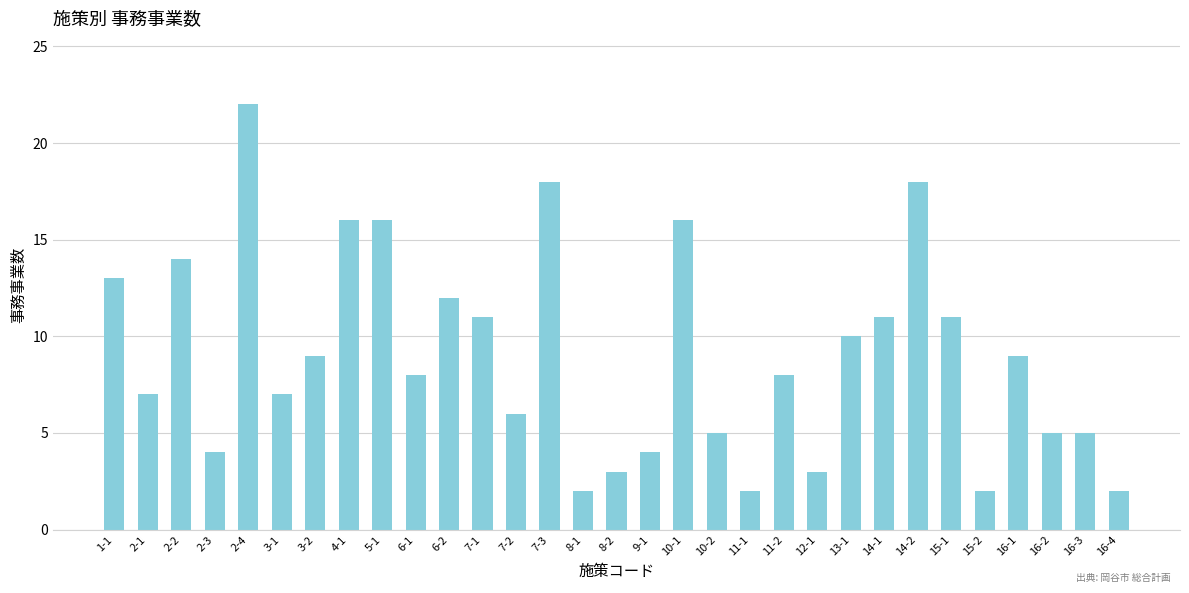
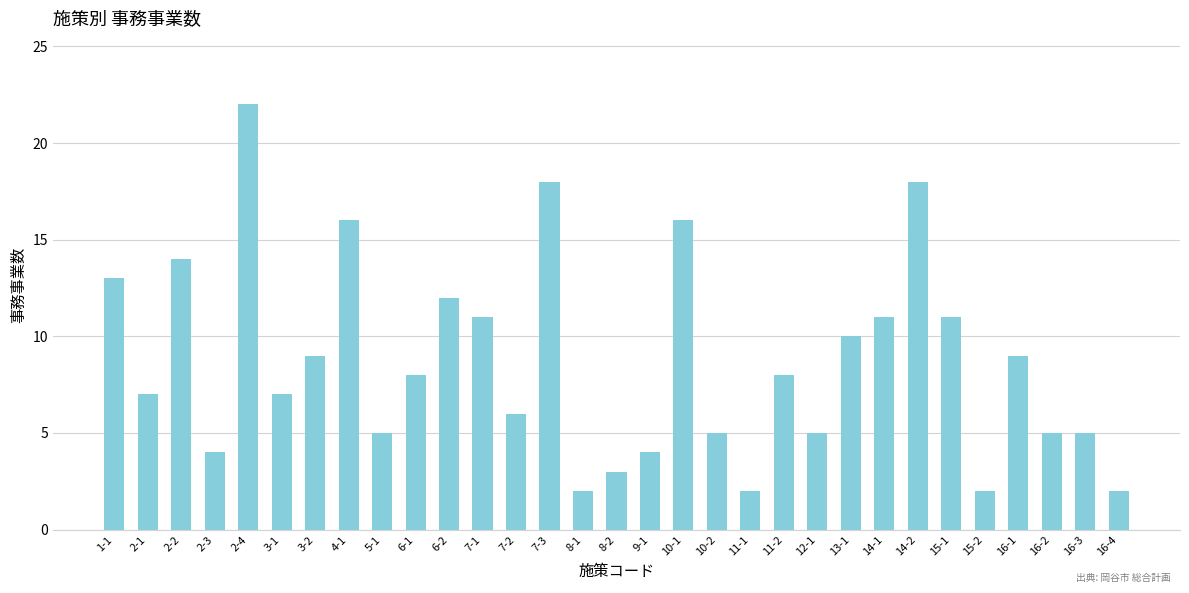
5-1: 16 -> 5
12-1: 3 -> 5
